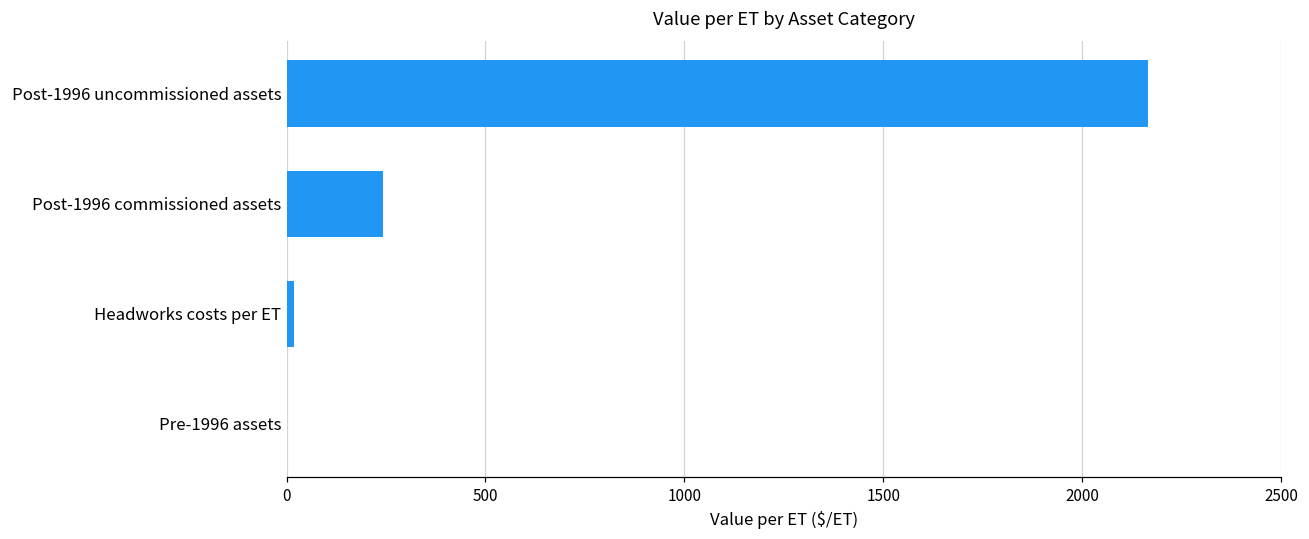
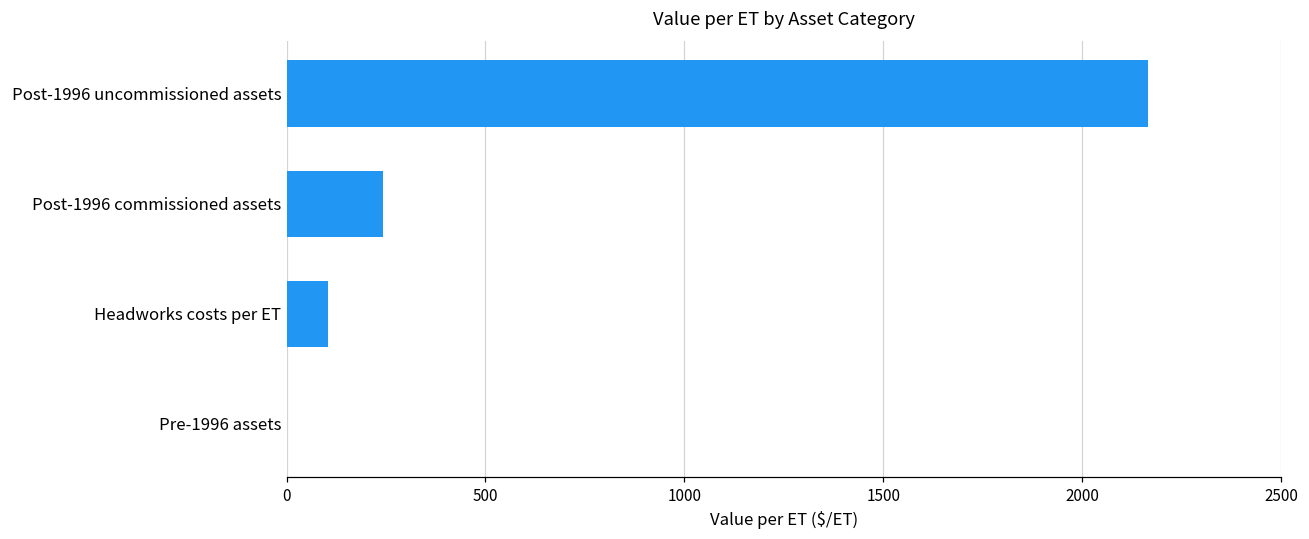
Headworks costs per ET: 20 -> 100
